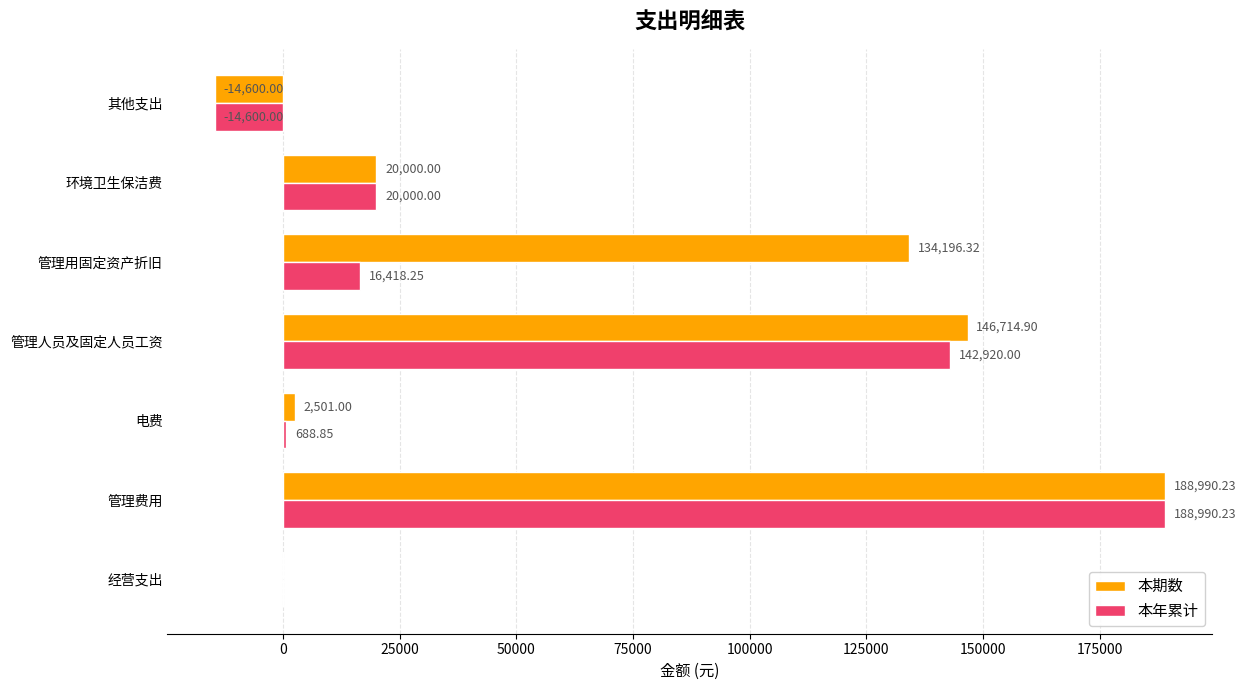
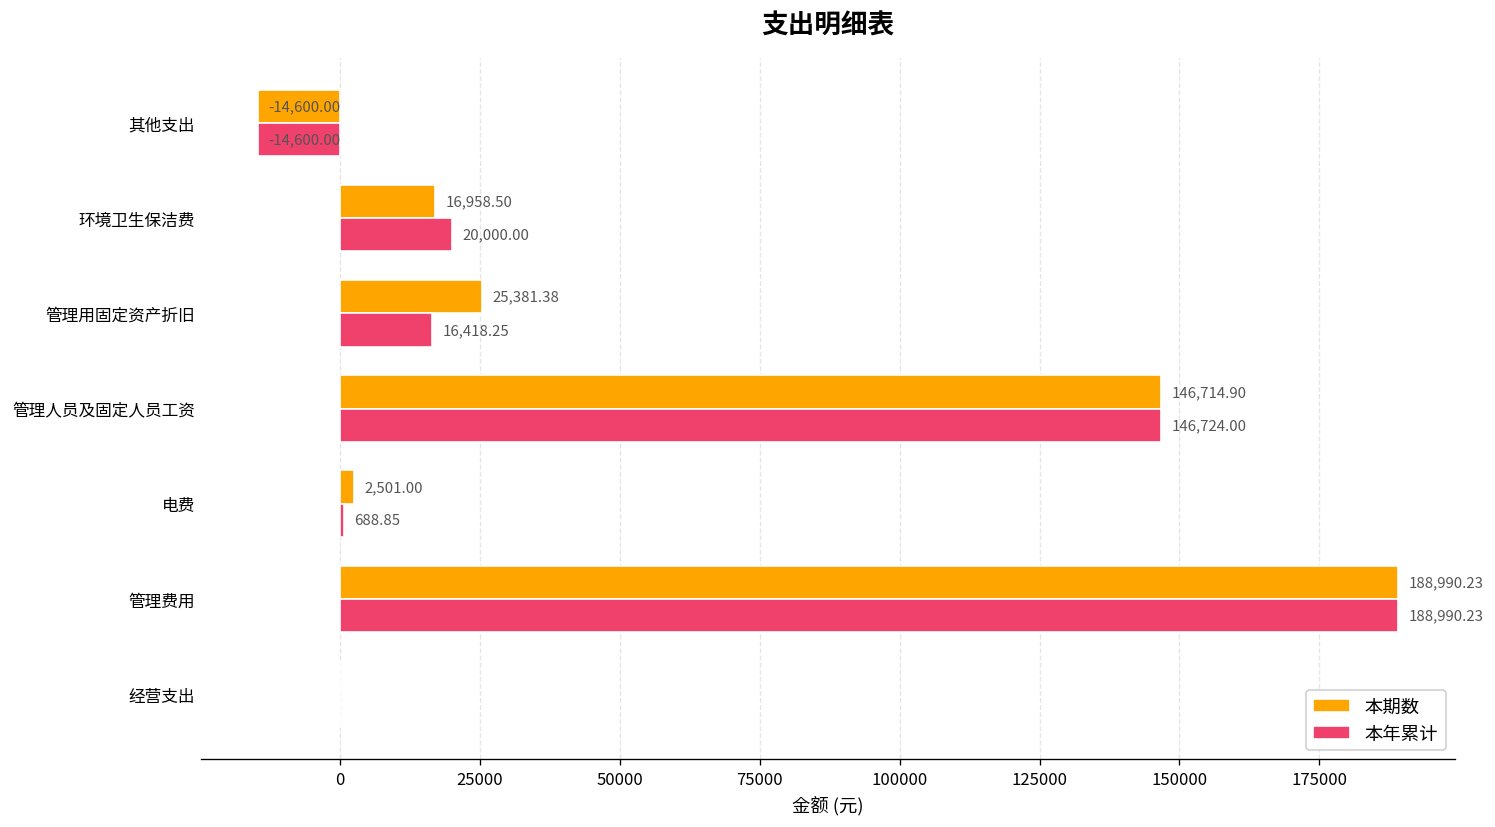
本期数, 环境卫生保洁费: 20,000.00 -> 16,958.50
本期数, 管理用固定资产折旧: 134,196.32 -> 25,381.38
本年累计, 管理人员及固定人员工资: 142,920.00 -> 146,724.00
